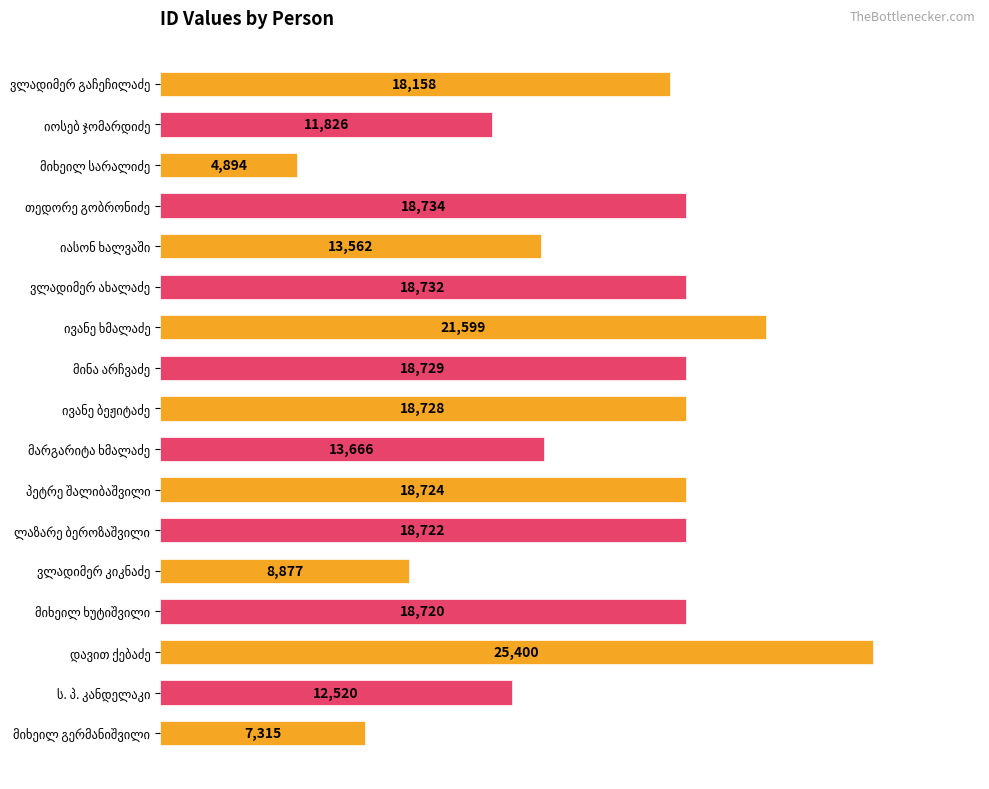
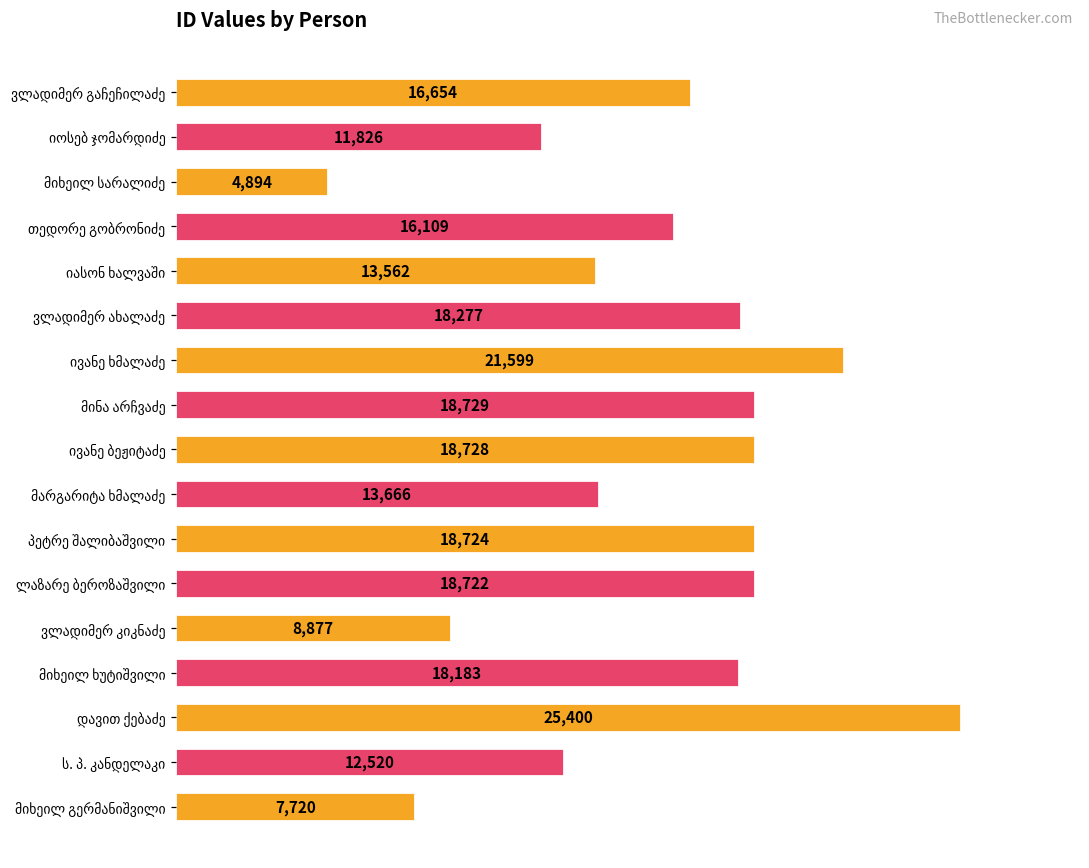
ვლადიმერ გაჩეჩილაძე: 18,158 -> 16,654
თედორე გობრონიძე: 18,734 -> 16,109
ვლადიმერ ახალაძე: 18,732 -> 18,277
მიხეილ ხუტიშვილი: 18,720 -> 18,183
მიხეილ გერმანიშვილი: 7,315 -> 7,720
